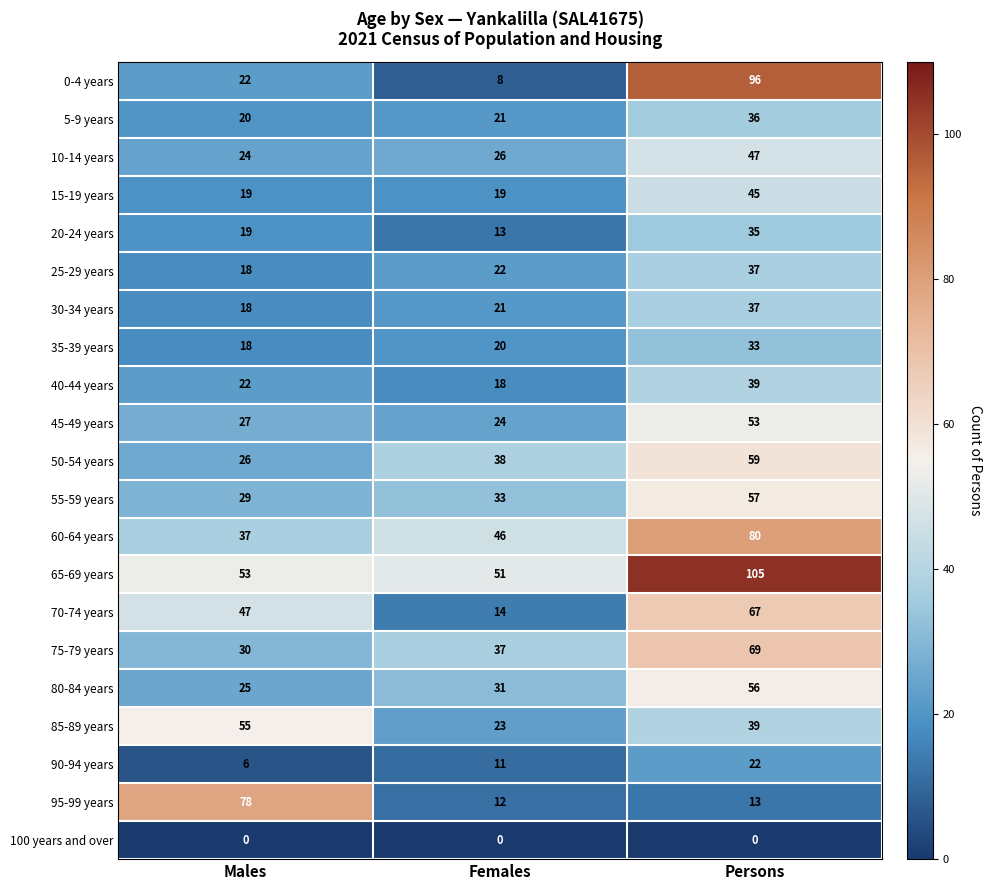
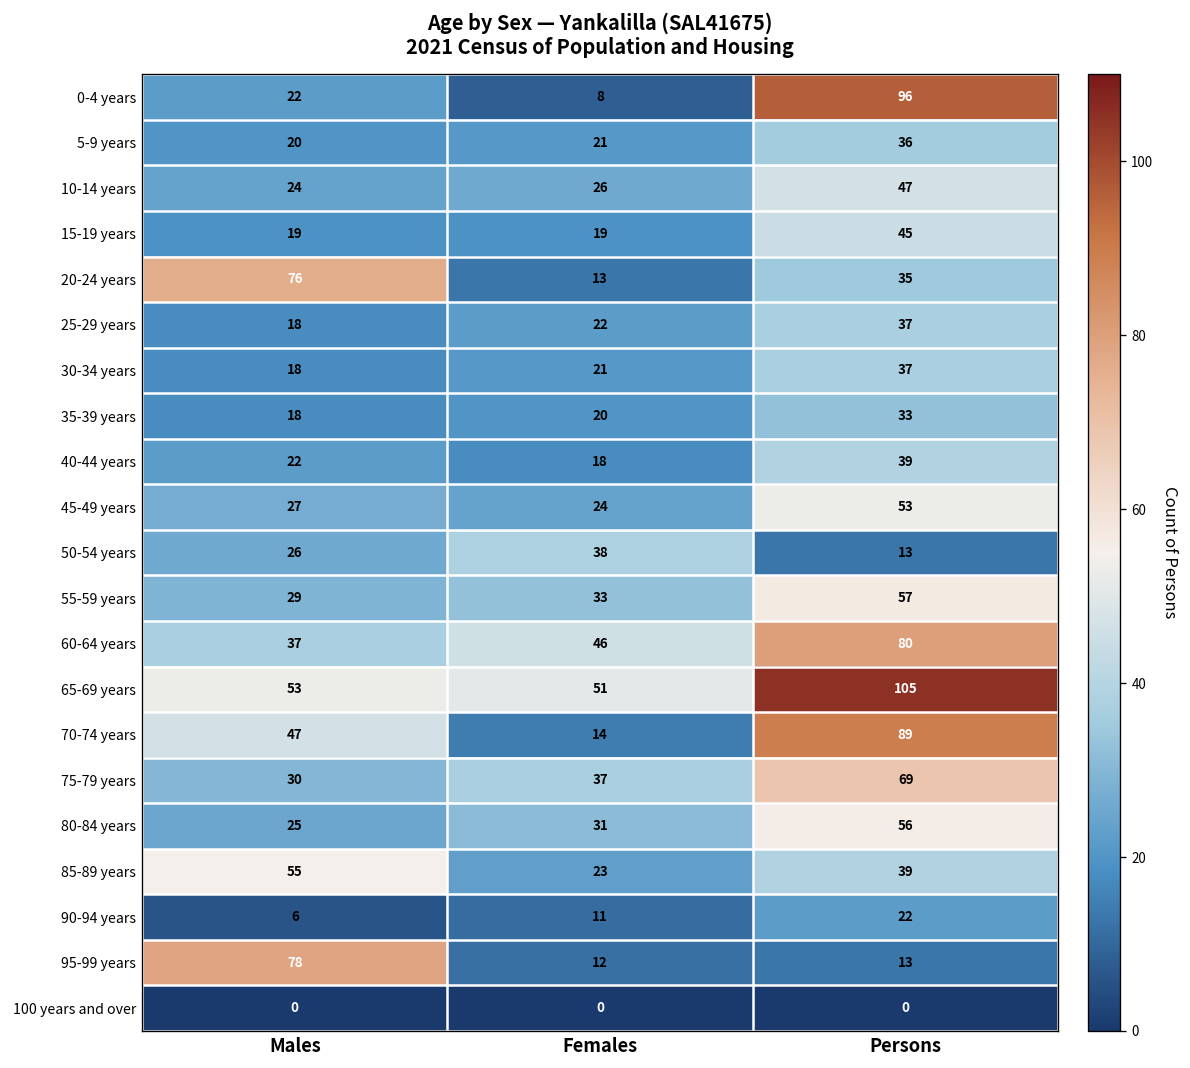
20-24 years, Males: 19 -> 76
50-54 years, Persons: 59 -> 13
70-74 years, Persons: 67 -> 89
